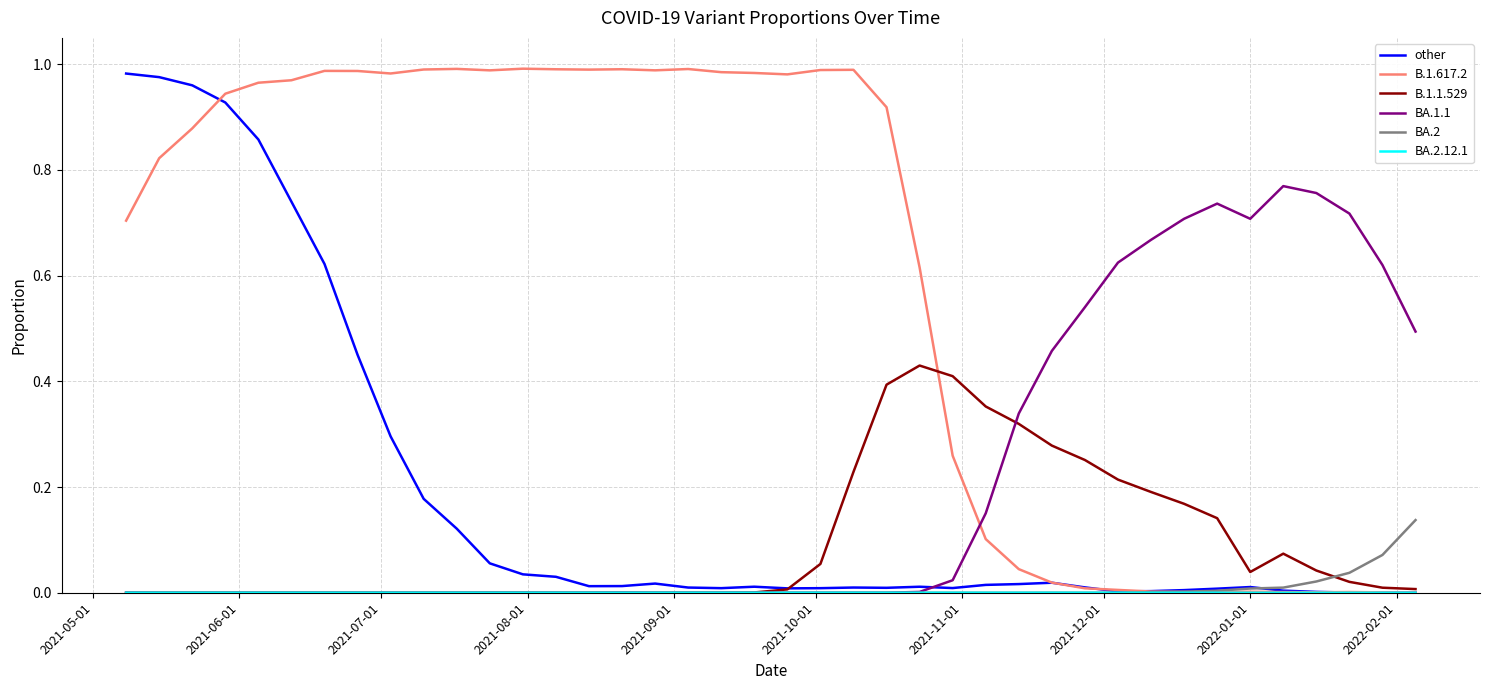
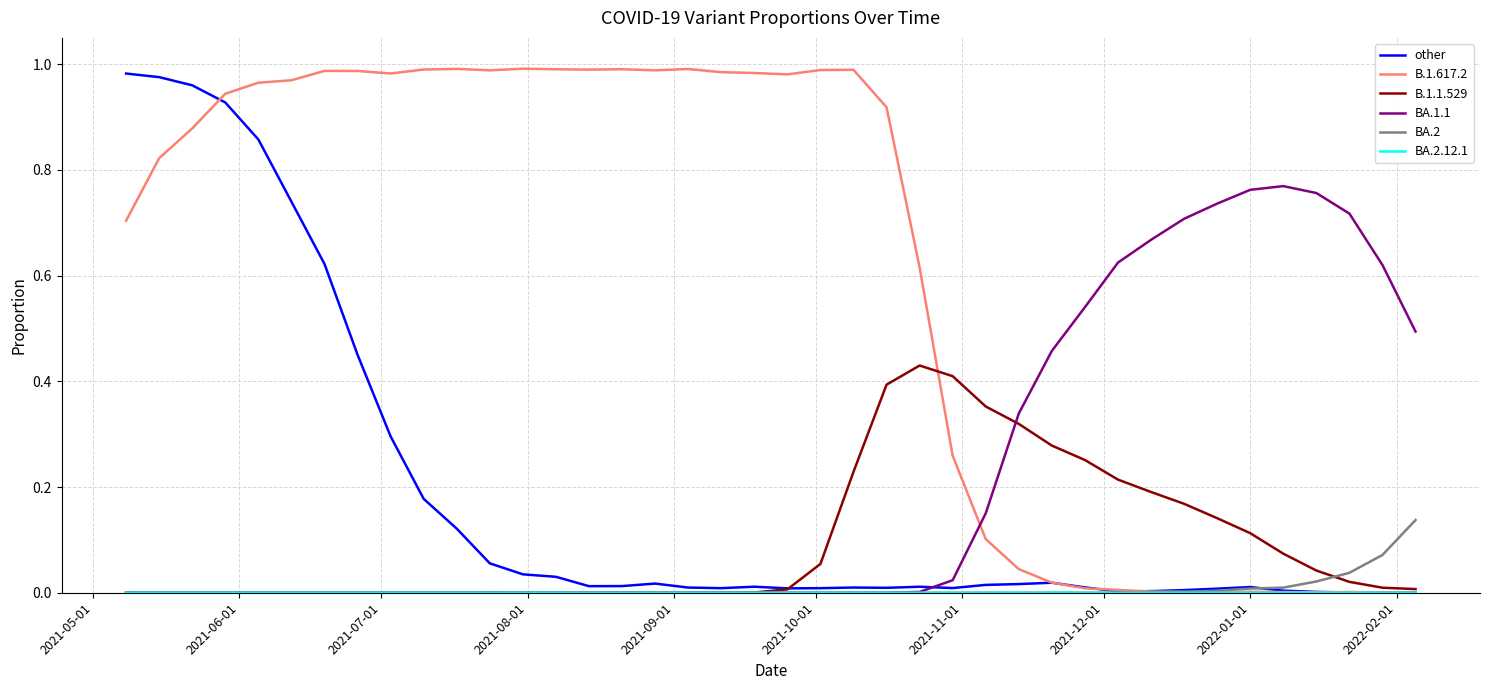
B.1.1.529, 2022-01-01: 0.04 -> 0.11
BA.1.1, 2022-01-01: 0.71 -> 0.76
